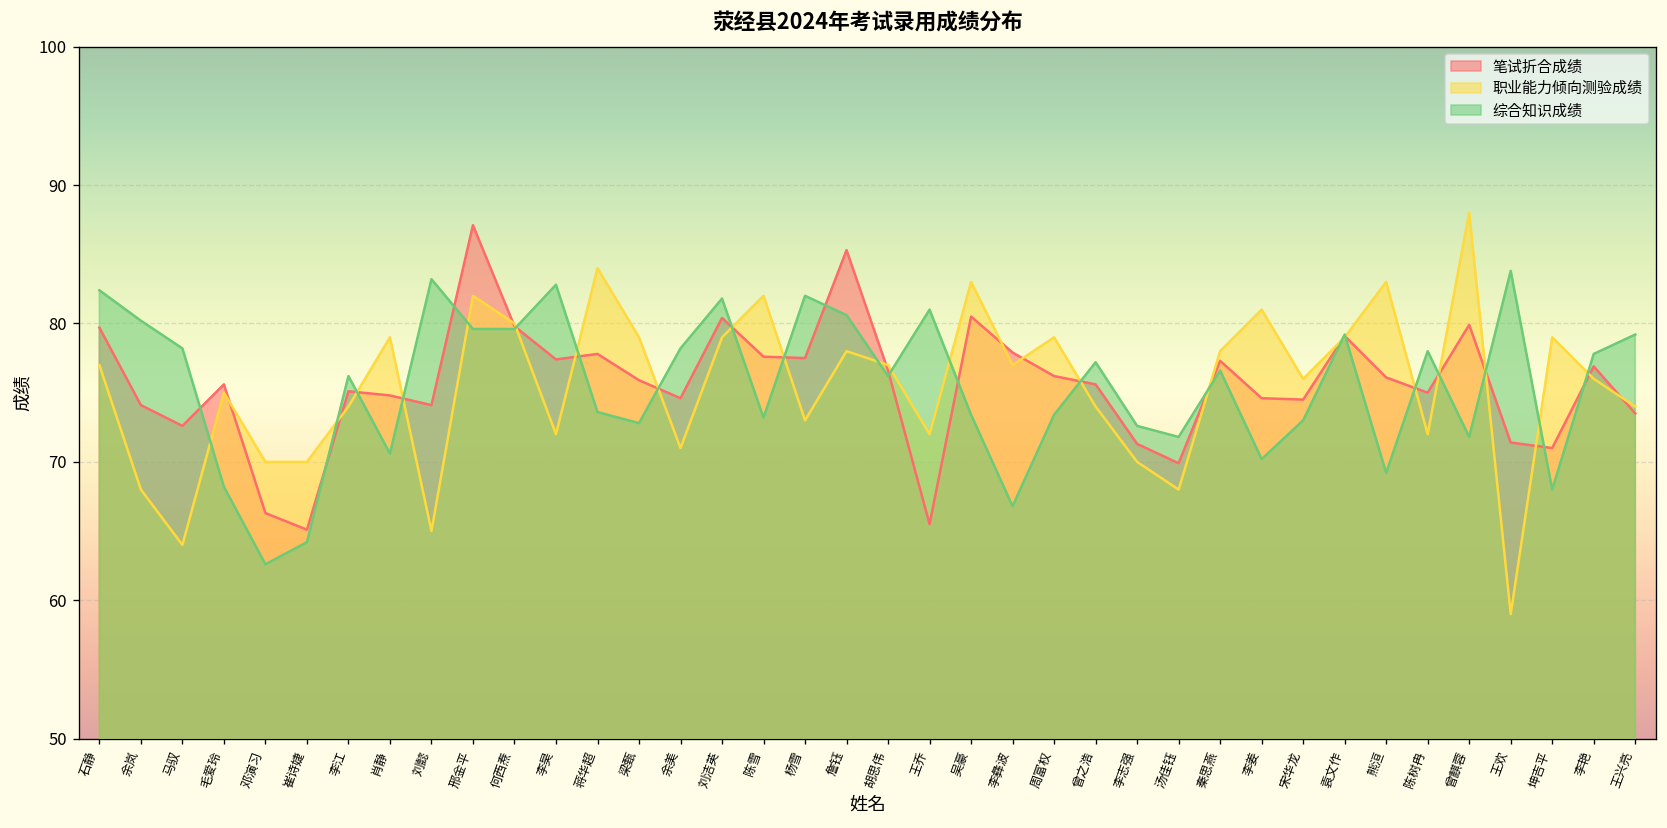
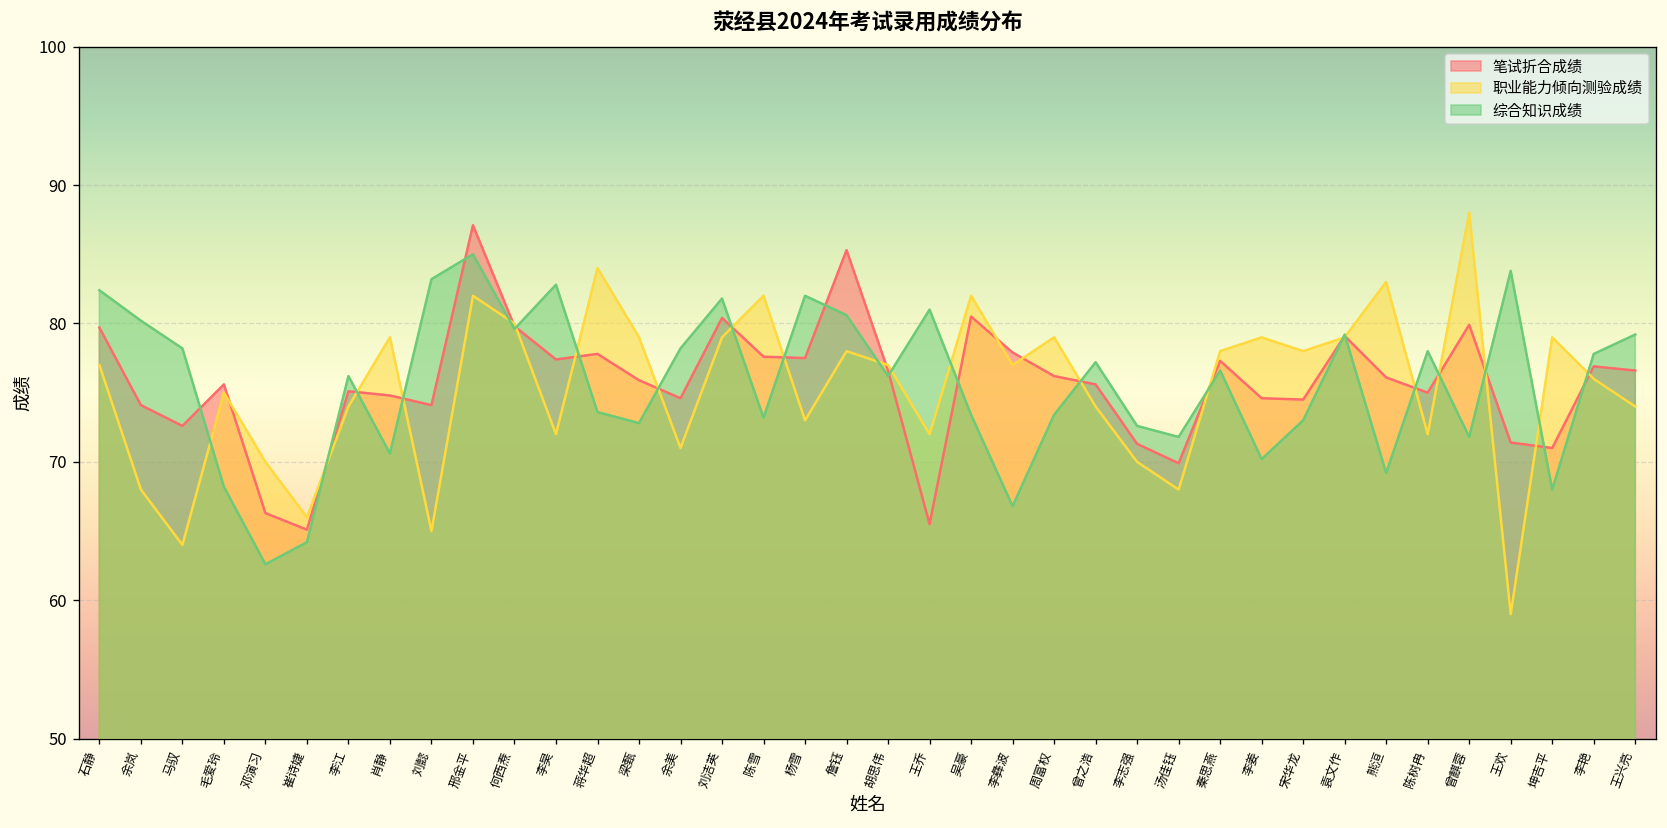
职业能力倾向测验成绩, 崔诗婕: 70 -> 66
综合知识成绩, 邢金平: 79.6 -> 85.0
职业能力倾向测验成绩, 吴豪: 83 -> 82
职业能力倾向测验成绩, 李姜: 81 -> 79
职业能力倾向测验成绩, 宋华龙: 76 -> 78
笔试折合成绩, 王兴亮: 73.5 -> 76.6
